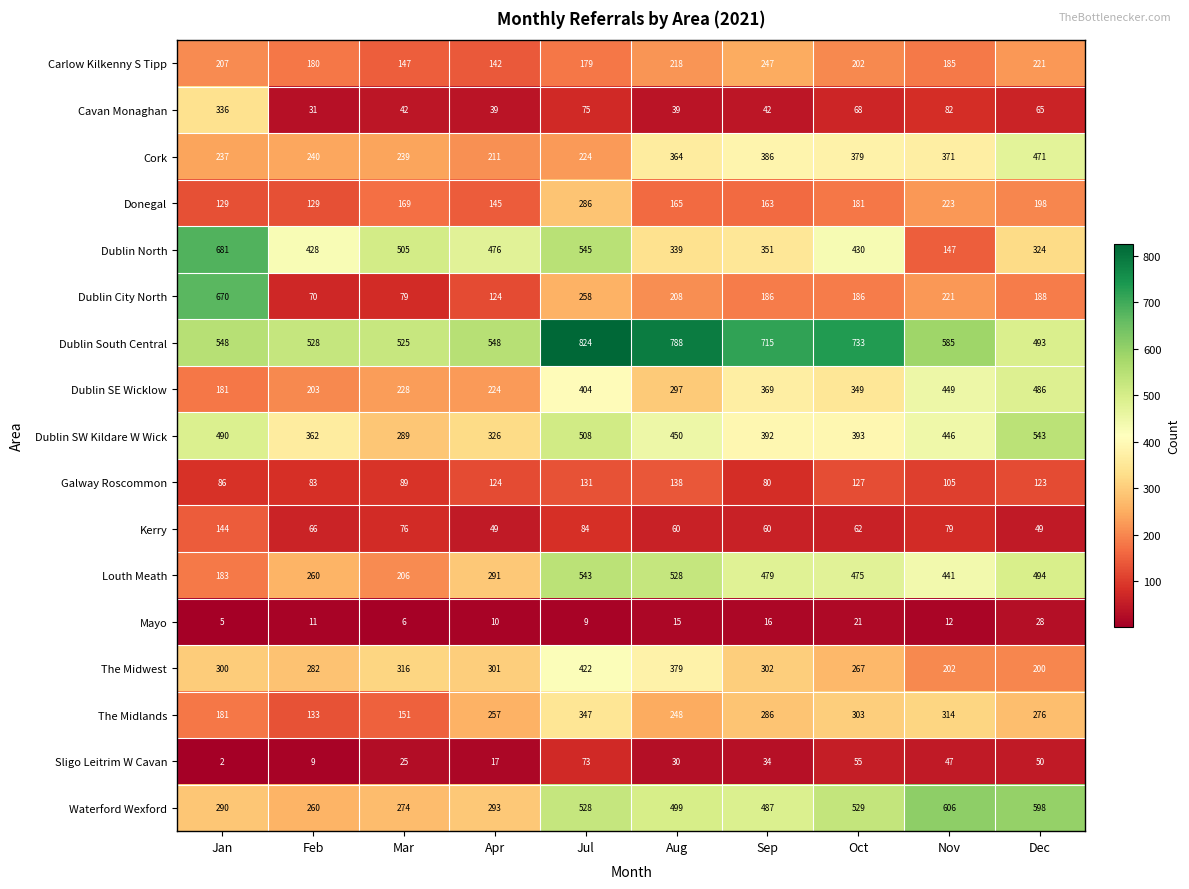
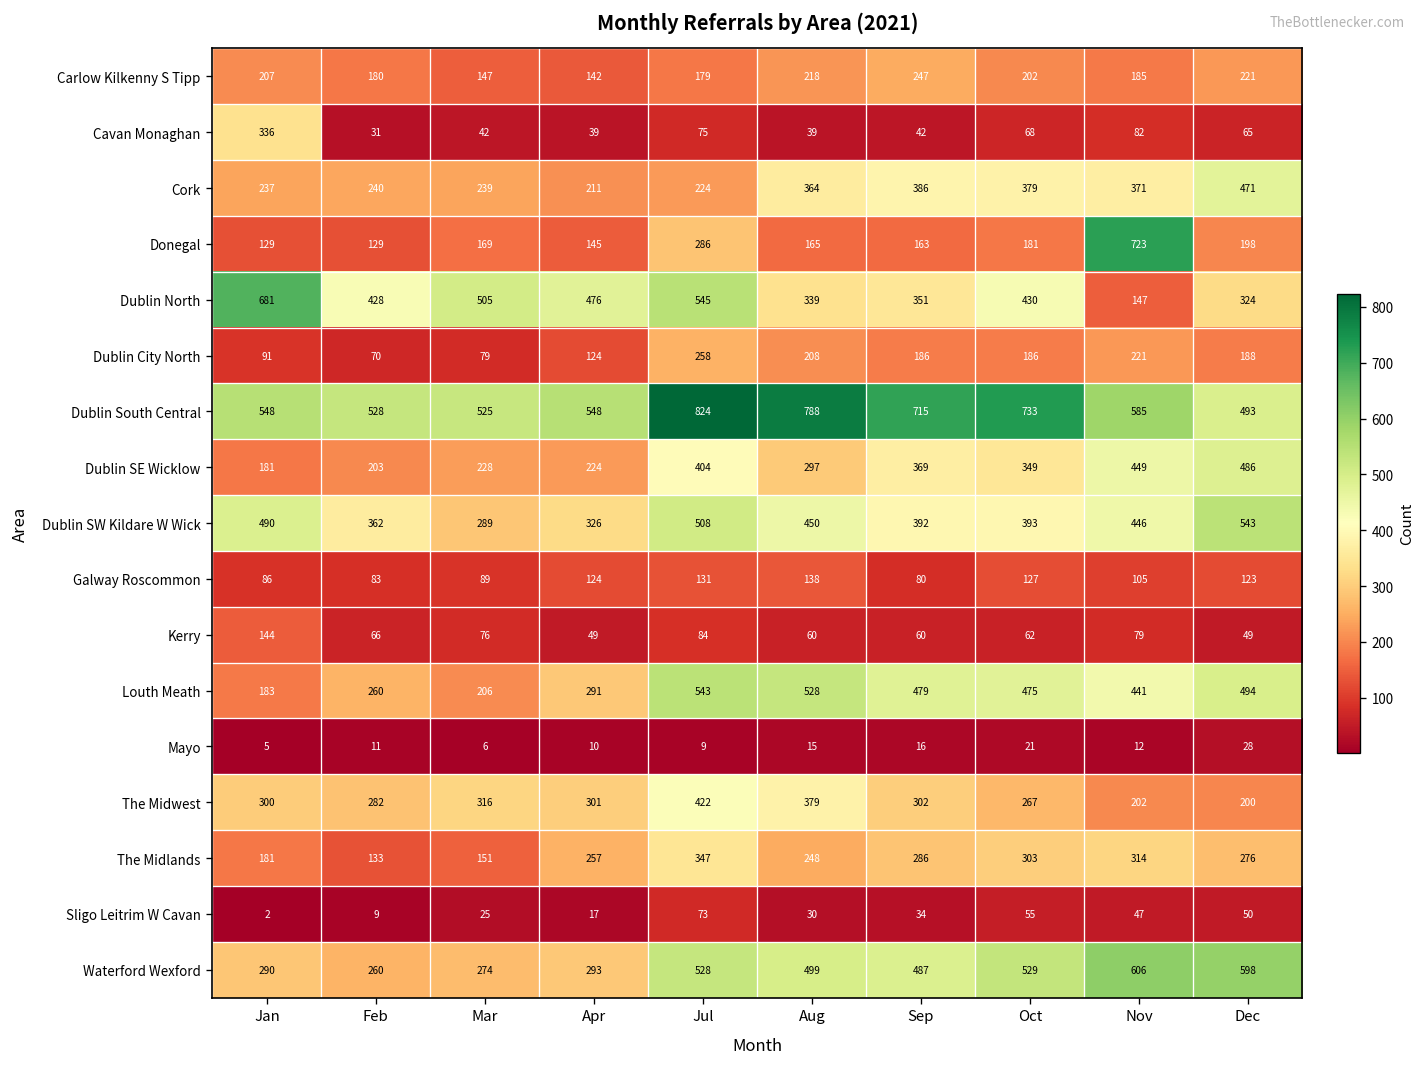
Donegal, Nov: 223 -> 723
Dublin City North, Jan: 670 -> 91
